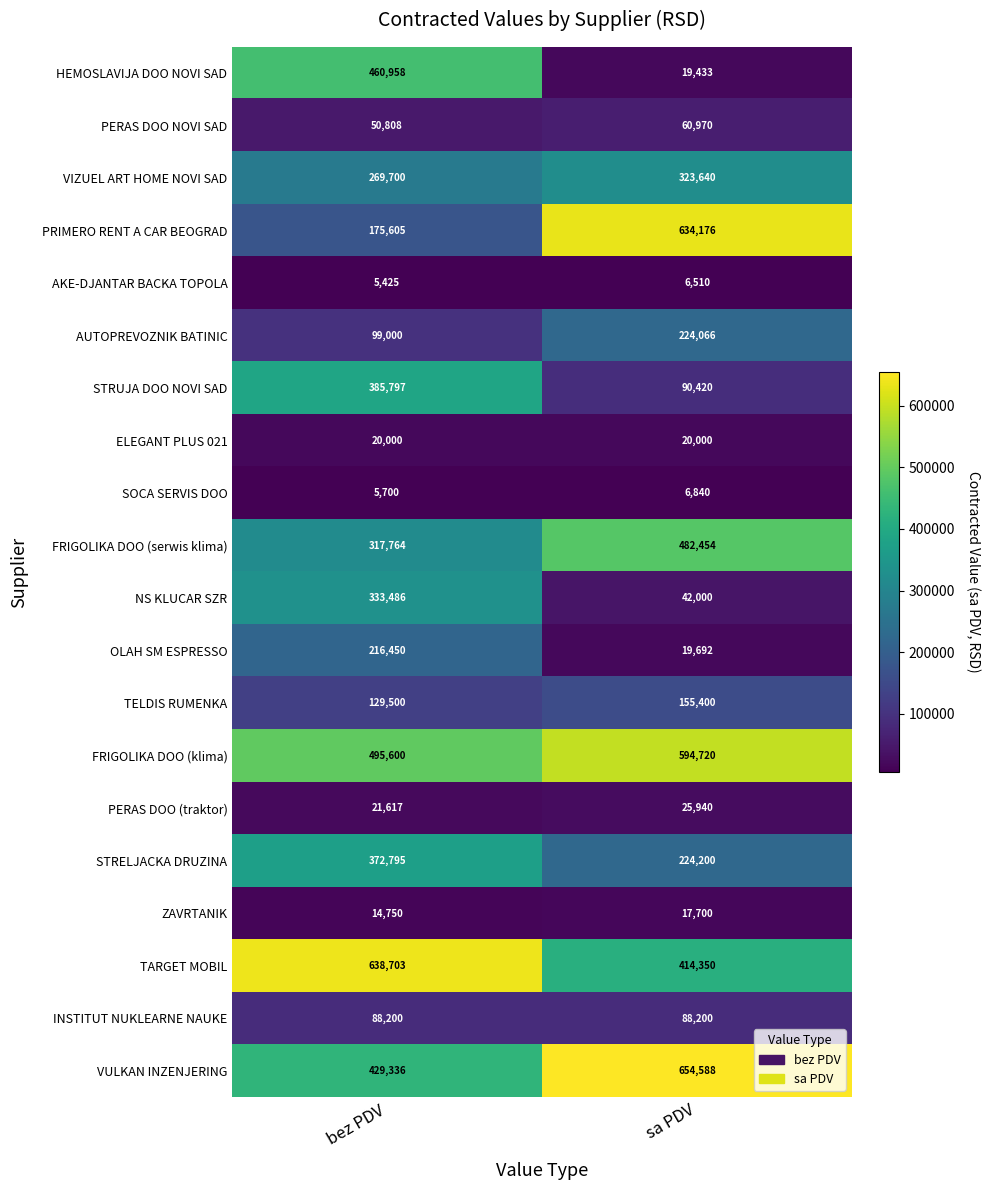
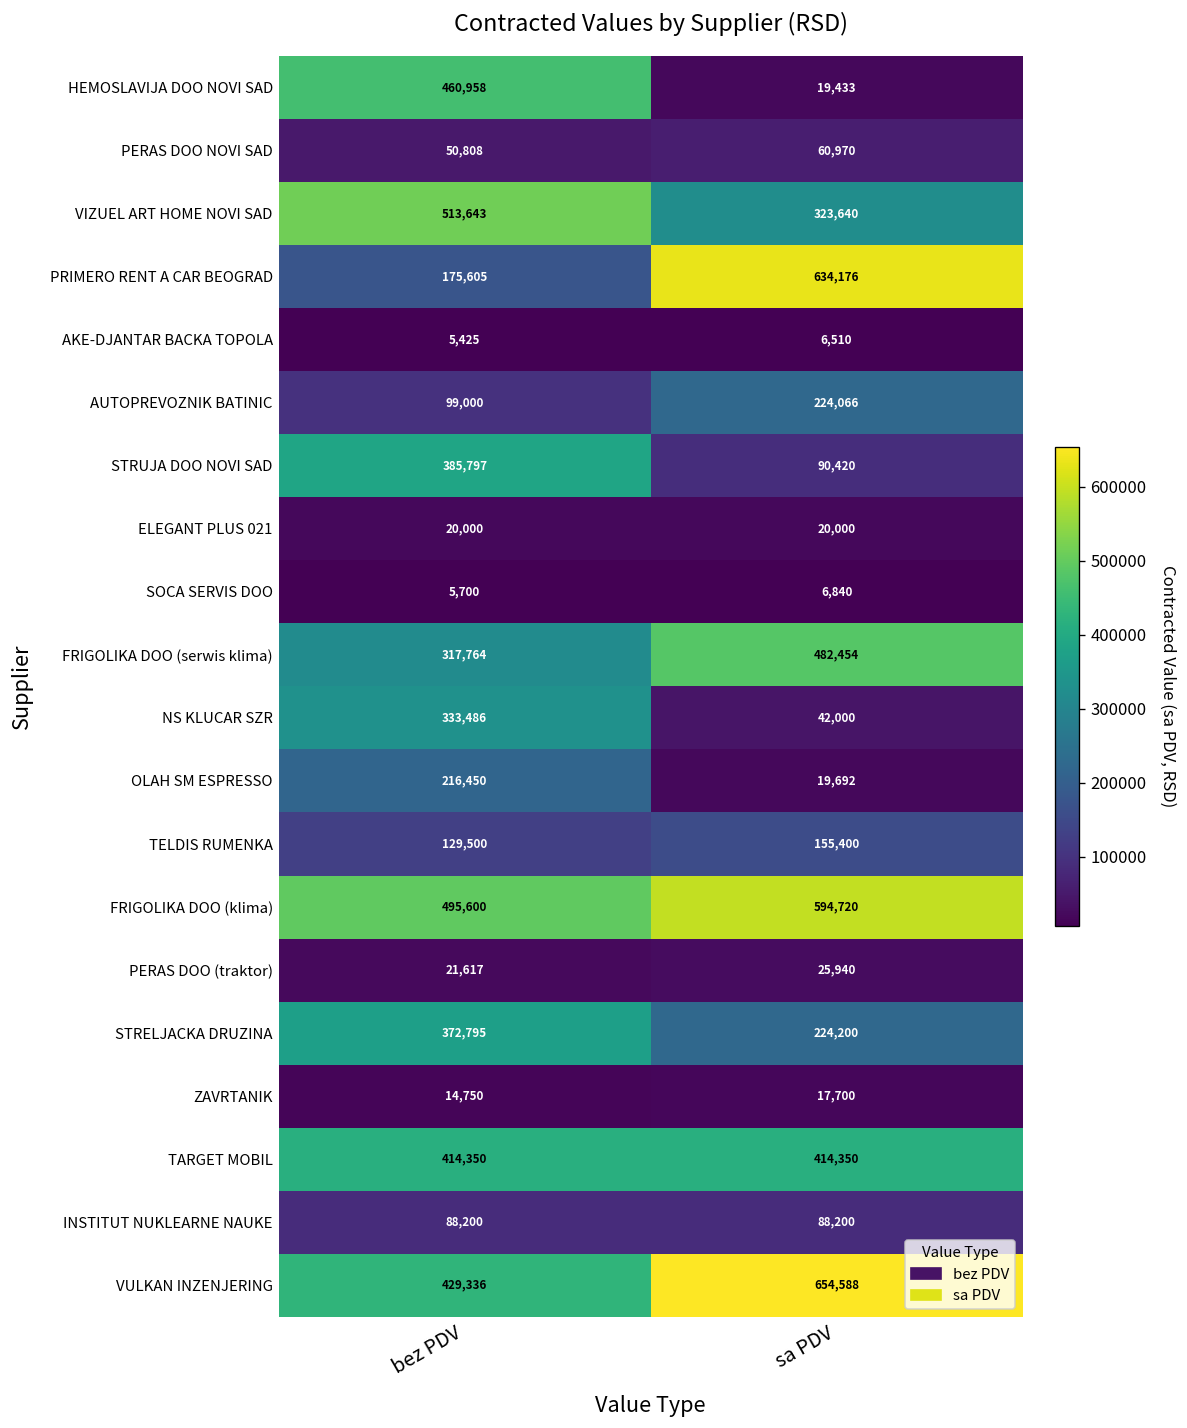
VIZUEL ART HOME NOVI SAD, bez PDV: 269,700 -> 513,643
TARGET MOBIL, bez PDV: 638,703 -> 414,350
